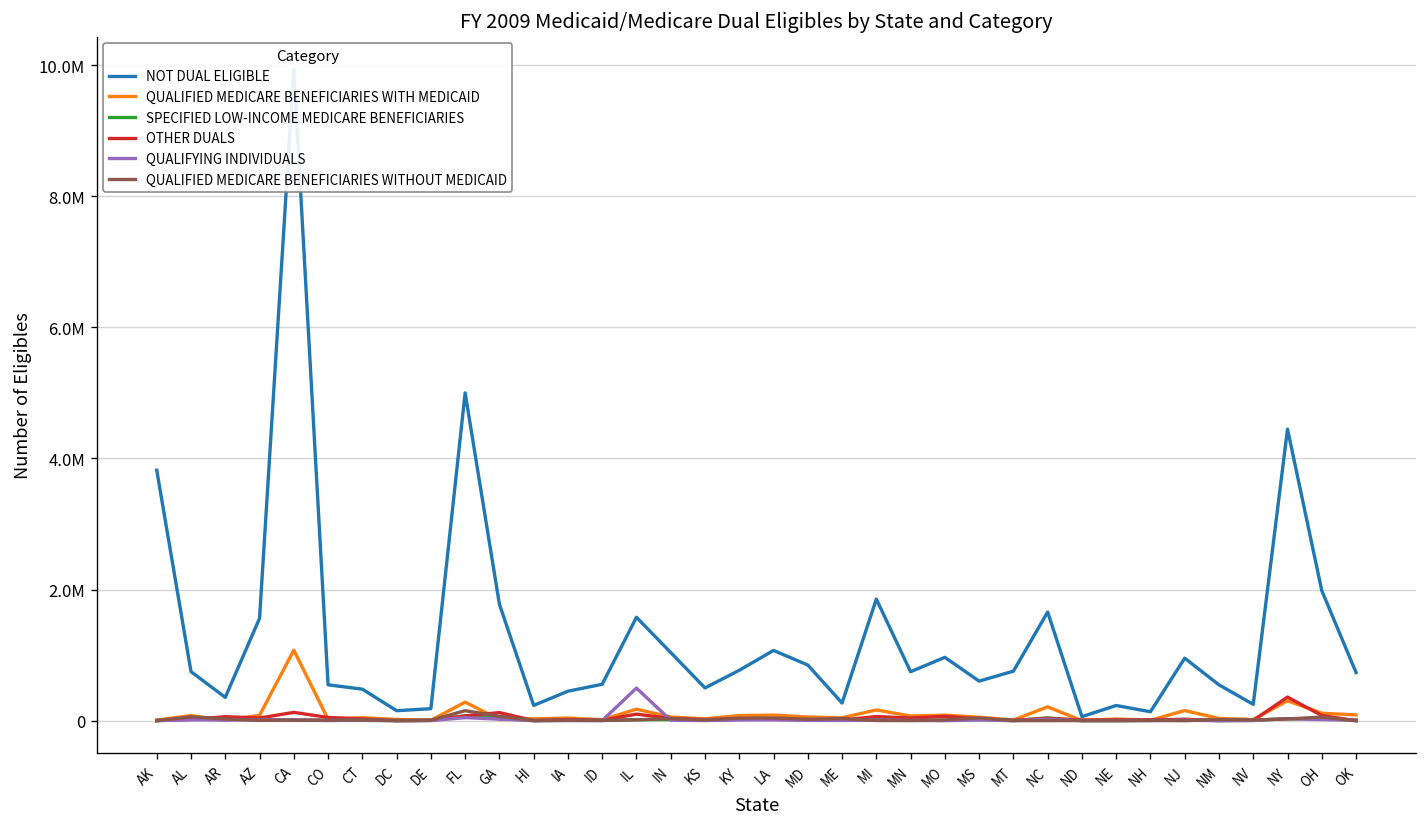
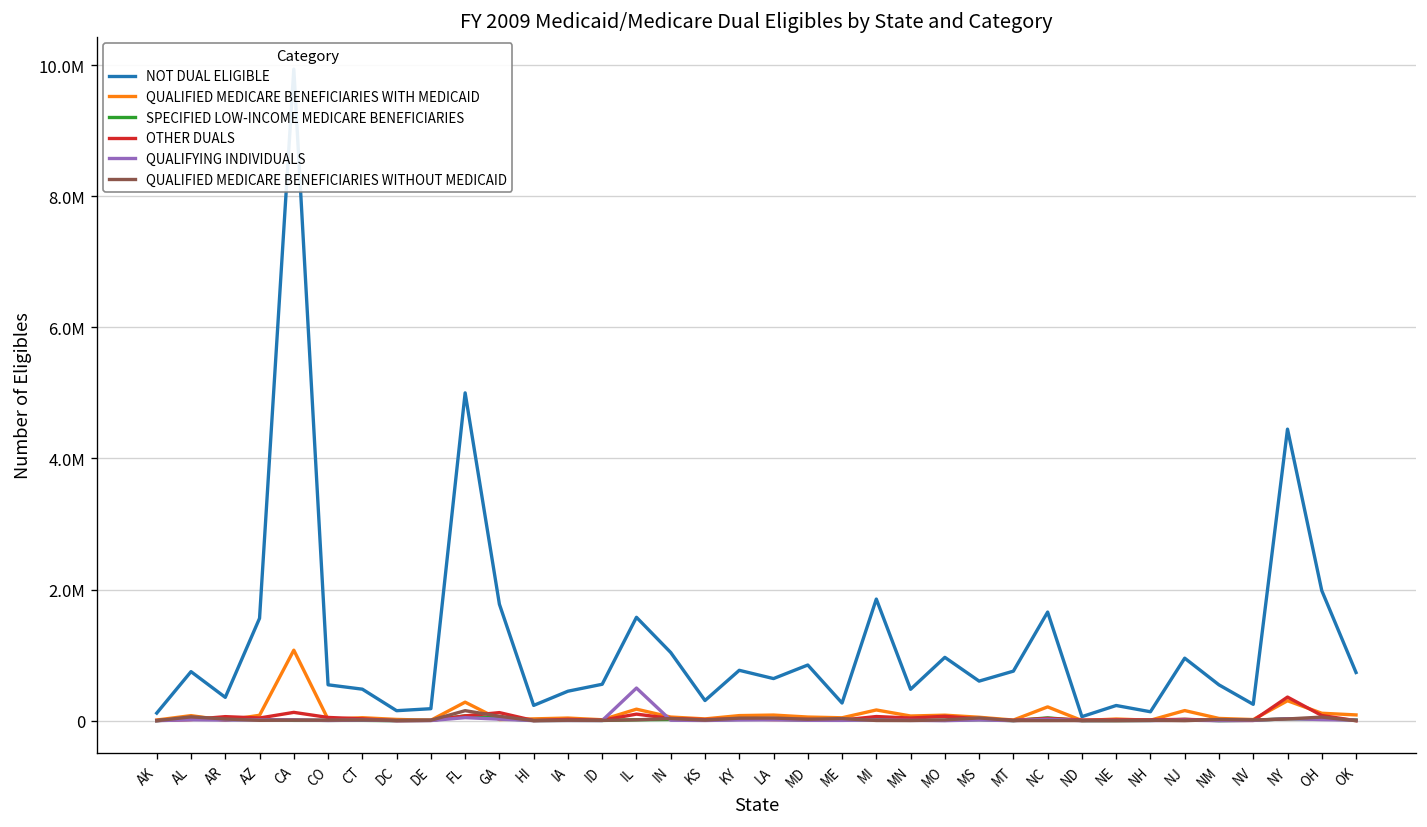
NOT DUAL ELIGIBLE, AK: 3800000 -> 100000
NOT DUAL ELIGIBLE, KS: 500000 -> 300000
NOT DUAL ELIGIBLE, LA: 1100000 -> 600000
NOT DUAL ELIGIBLE, MN: 700000 -> 500000
